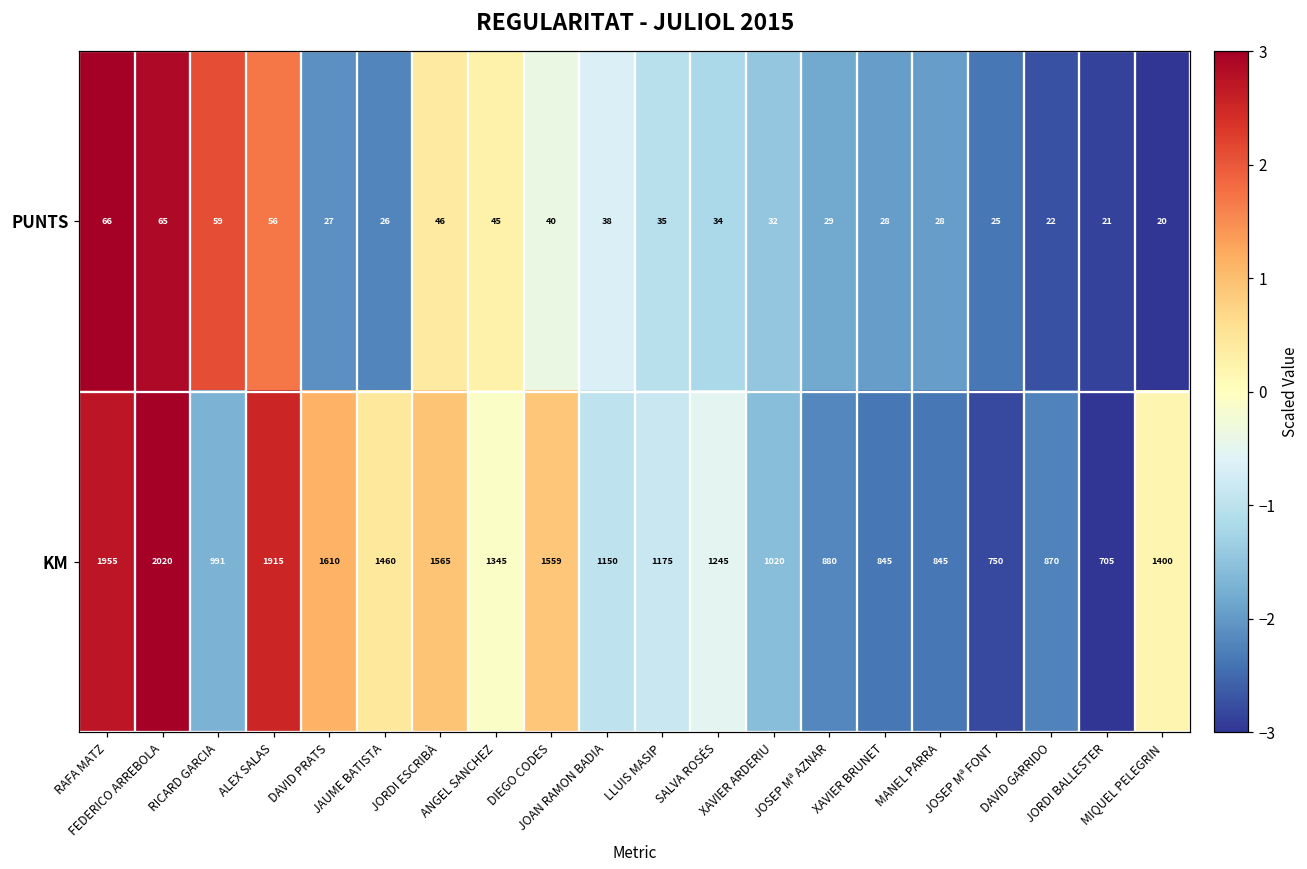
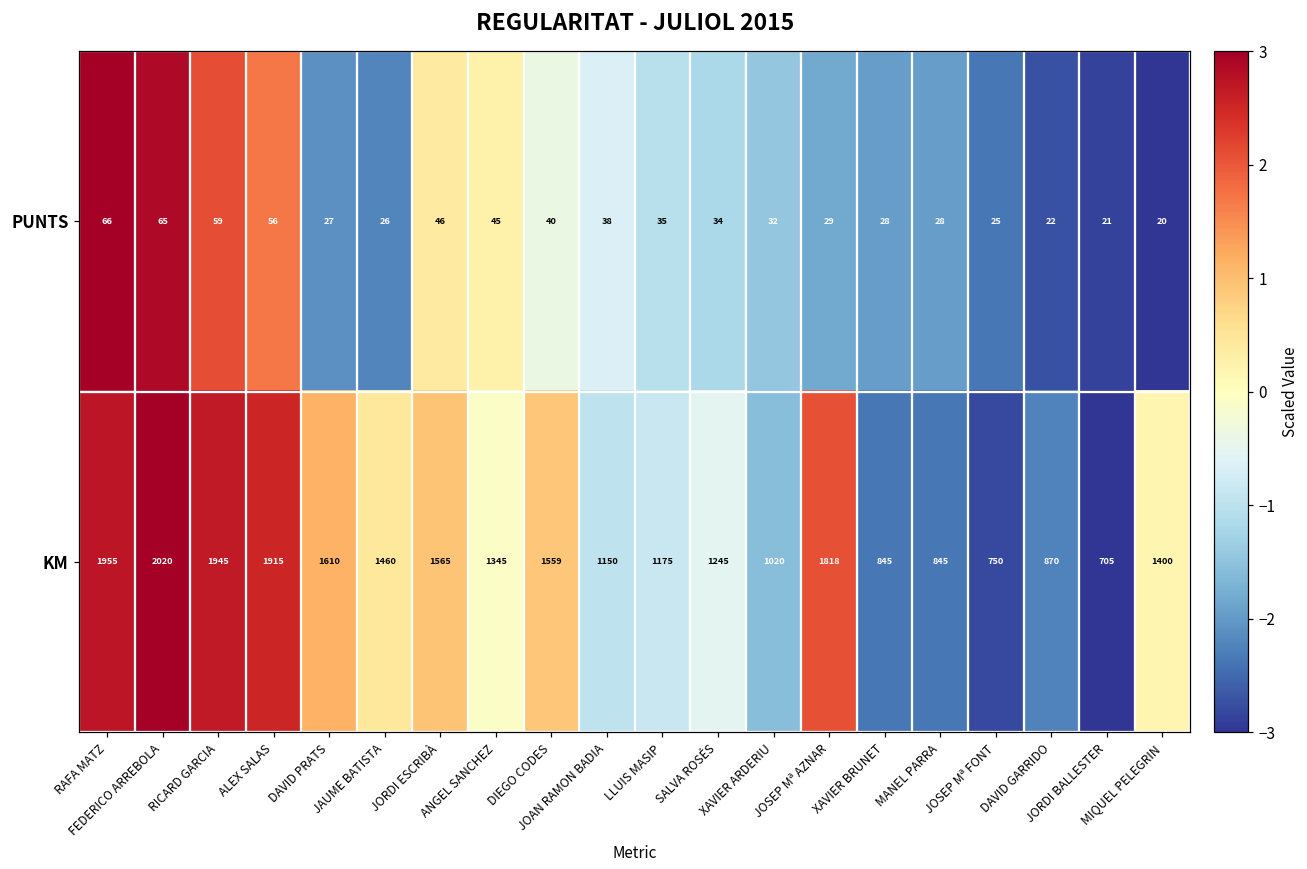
KM, RICARD GARCIA: 991 -> 1945
KM, JOSEP Mª AZNAR: 880 -> 1818
